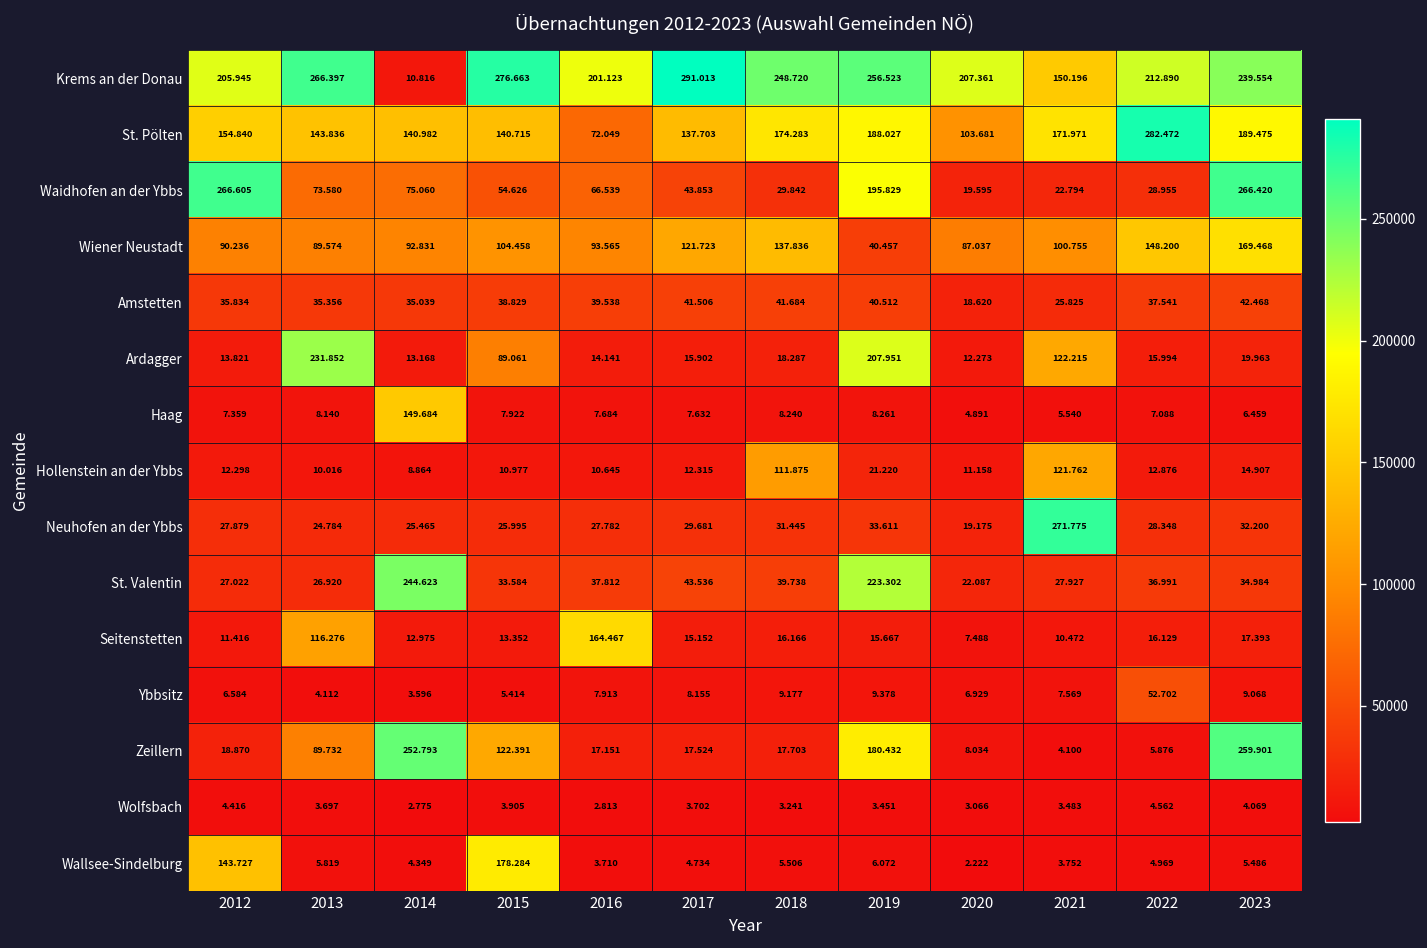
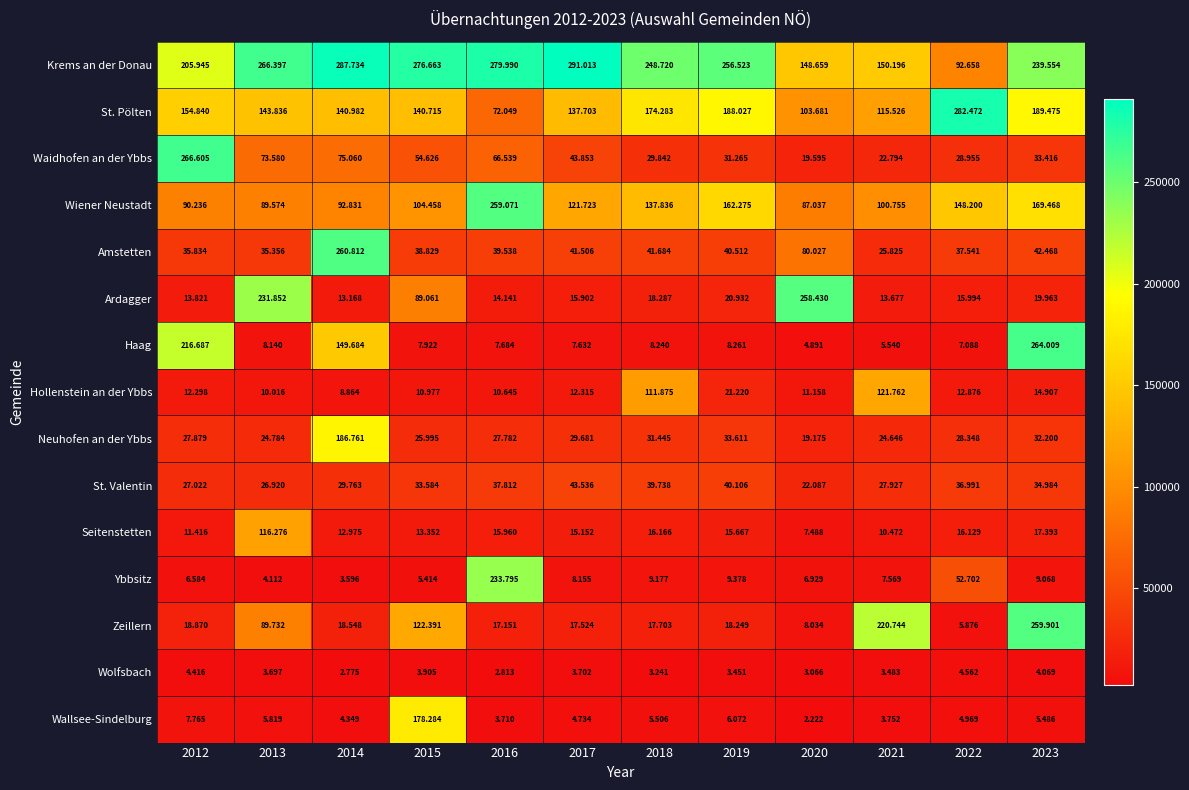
Krems an der Donau, 2014: 10.816 -> 287.734
Krems an der Donau, 2016: 201.123 -> 279.990
Krems an der Donau, 2020: 207.361 -> 148.659
Krems an der Donau, 2022: 212.890 -> 92.658
St. Pölten, 2021: 171.971 -> 115.526
Waidhofen an der Ybbs, 2019: 195.829 -> 31.265
Waidhofen an der Ybbs, 2023: 266.420 -> 33.416
Wiener Neustadt, 2016: 93.565 -> 259.071
Wiener Neustadt, 2019: 40.457 -> 162.275
Amstetten, 2014: 35.039 -> 260.812
Amstetten, 2020: 18.620 -> 80.027
Ardagger, 2019: 207.951 -> 20.932
Ardagger, 2020: 12.273 -> 258.430
Ardagger, 2021: 122.215 -> 13.677
Haag, 2012: 7.359 -> 216.687
Haag, 2023: 6.459 -> 264.009
Neuhofen an der Ybbs, 2014: 25.465 -> 186.761
Neuhofen an der Ybbs, 2021: 271.775 -> 24.646
St. Valentin, 2014: 244.623 -> 29.763
St. Valentin, 2019: 223.302 -> 40.106
Seitenstetten, 2016: 164.467 -> 15.960
Ybbsitz, 2016: 7.913 -> 233.795
Zeillern, 2014: 252.793 -> 18.548
Zeillern, 2019: 180.432 -> 18.249
Zeillern, 2021: 4.100 -> 220.744
Wallsee-Sindelburg, 2012: 143.727 -> 7.765
